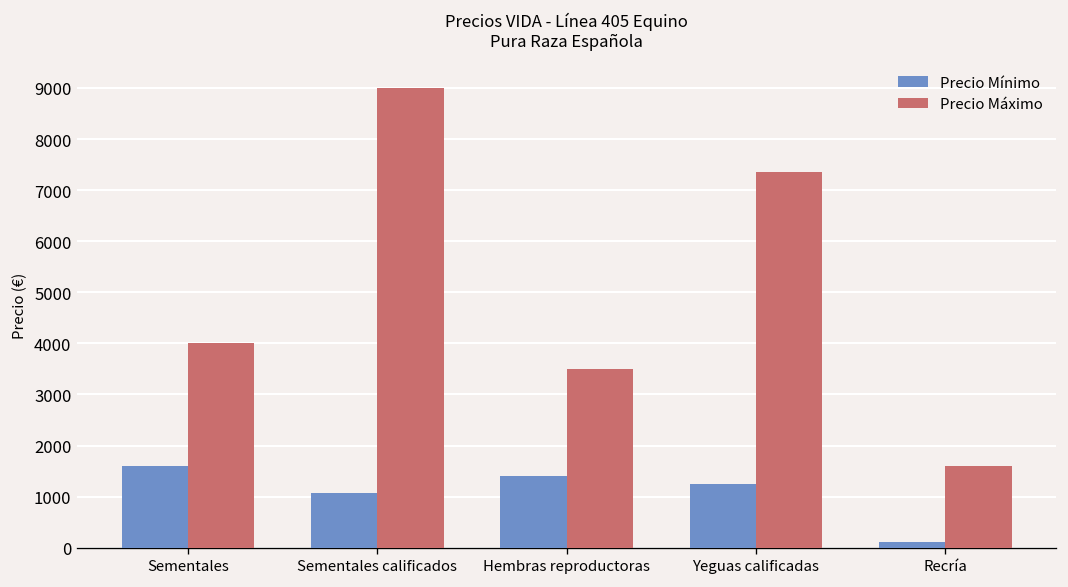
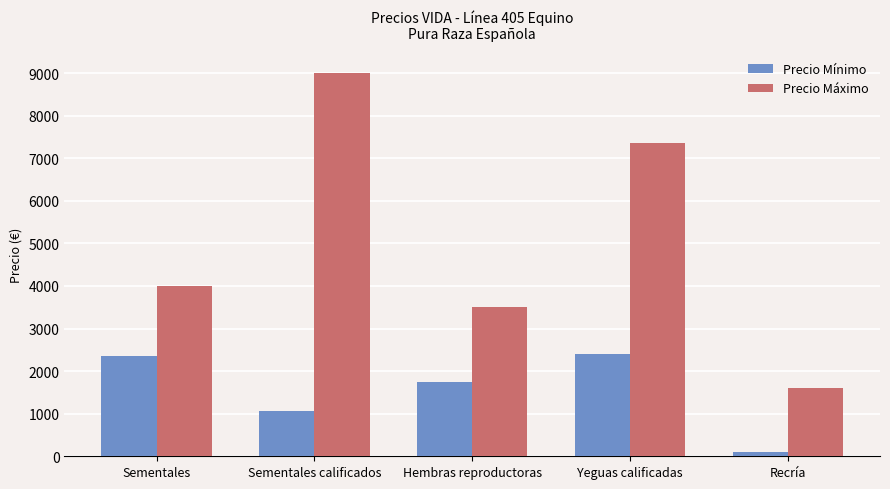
Precio Mínimo, Sementales: 1600 -> 2400
Precio Mínimo, Hembras reproductoras: 1400 -> 1700
Precio Mínimo, Yeguas calificadas: 1300 -> 2400
